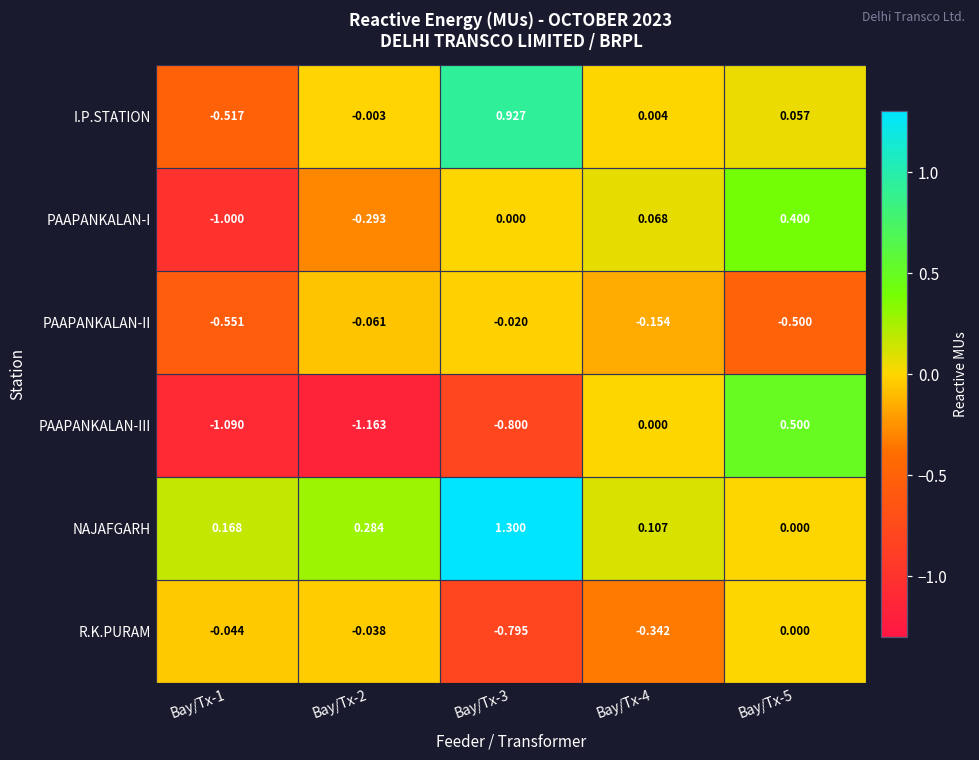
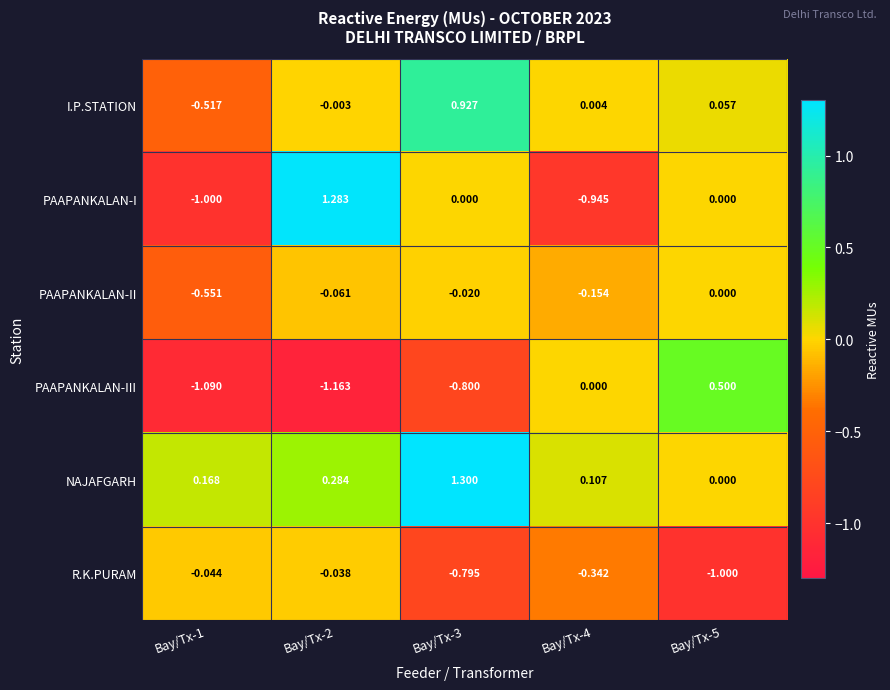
PAAPANKALAN-I, Bay/Tx-2: -0.293 -> 1.283
PAAPANKALAN-I, Bay/Tx-4: 0.068 -> -0.945
PAAPANKALAN-I, Bay/Tx-5: 0.400 -> 0.000
PAAPANKALAN-II, Bay/Tx-5: -0.500 -> 0.000
R.K.PURAM, Bay/Tx-5: 0.000 -> -1.000
